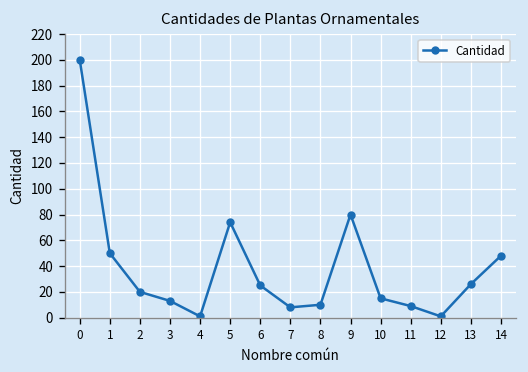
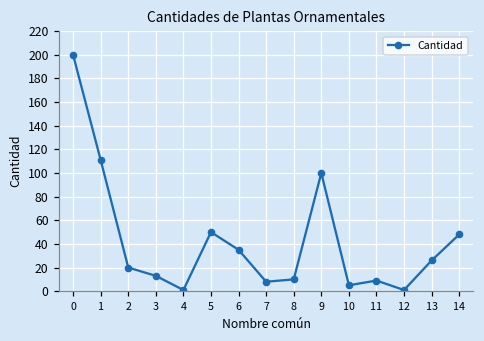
1: 50 -> 111
5: 74 -> 50
6: 25 -> 35
9: 80 -> 100
10: 15 -> 5
